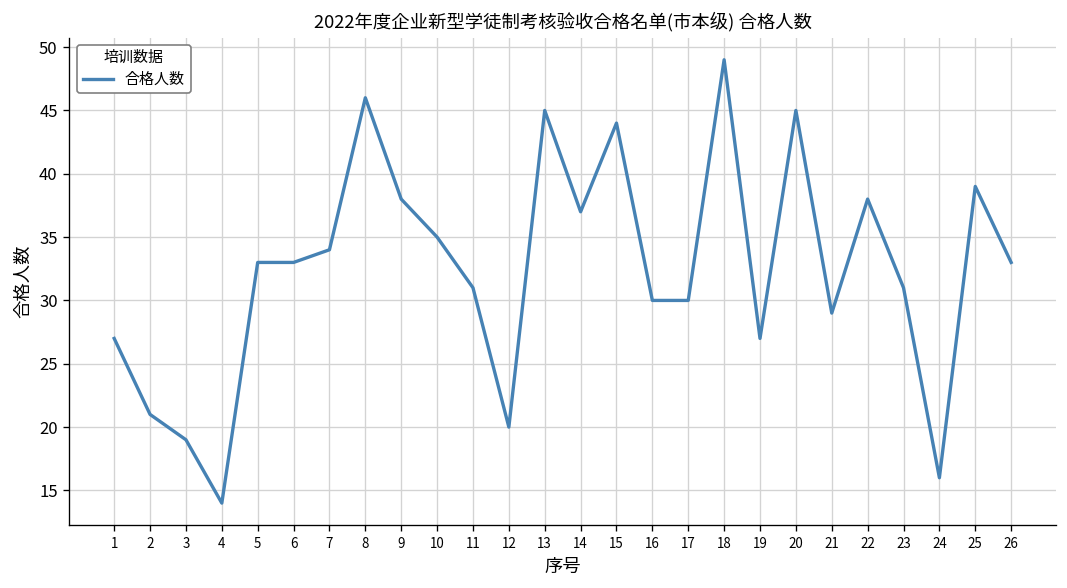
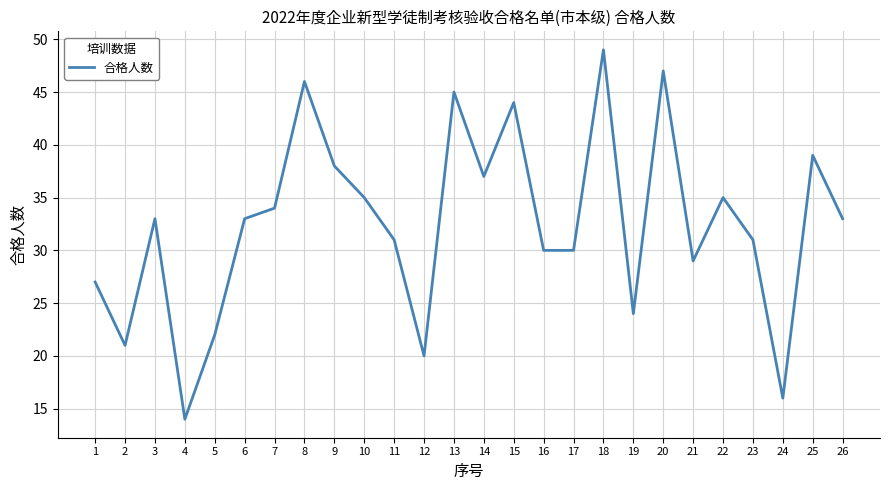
3: 19 -> 33
5: 33 -> 22
19: 27 -> 24
20: 45 -> 47
22: 38 -> 35
